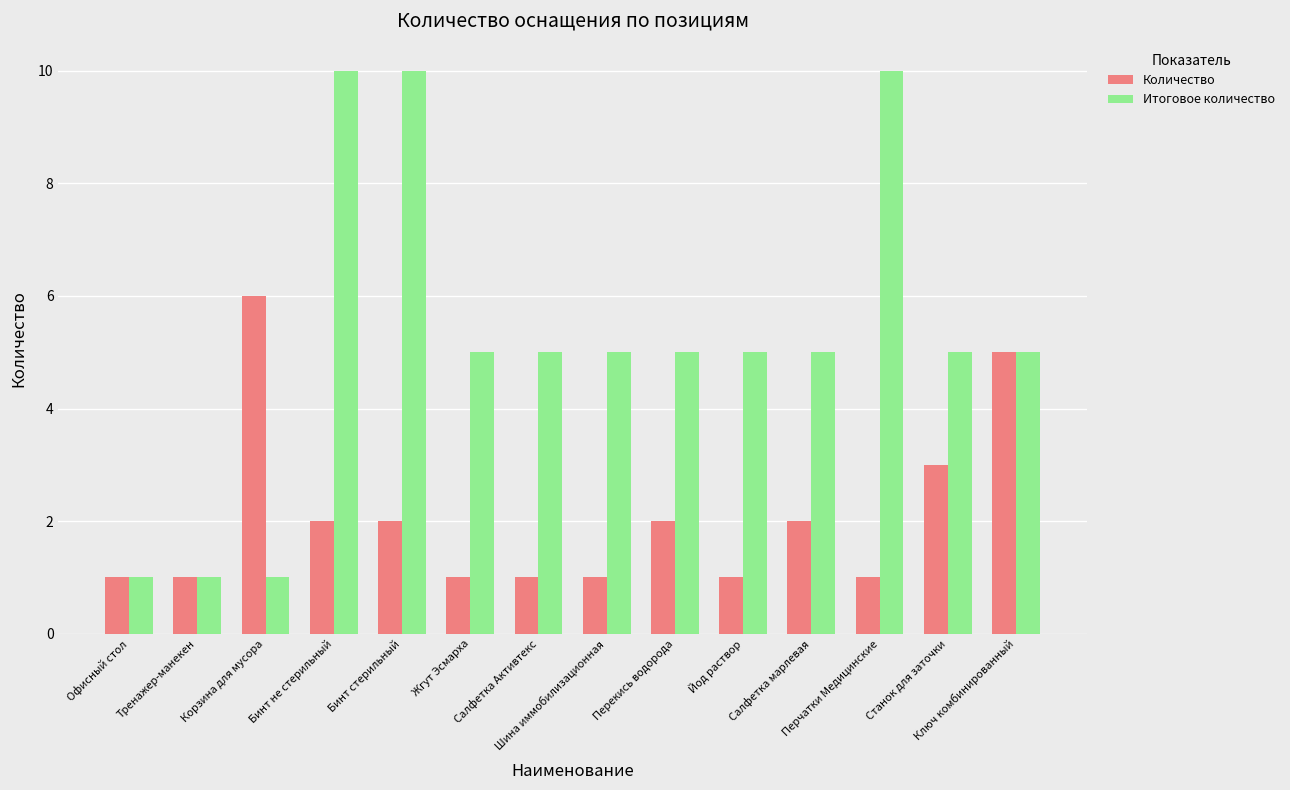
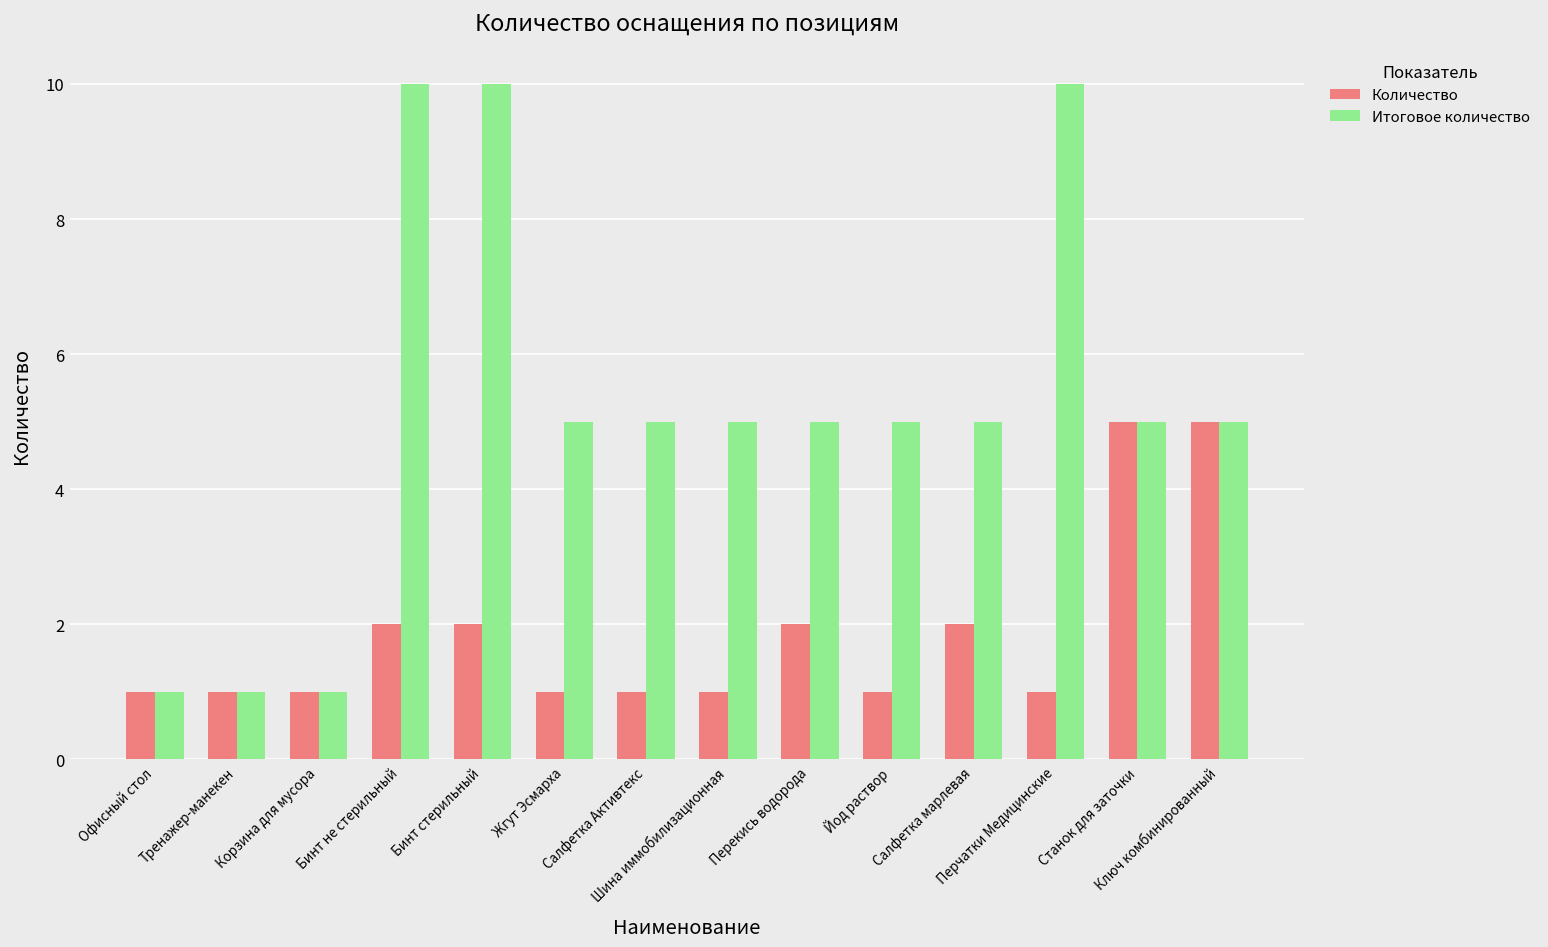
Количество, Корзина для мусора: 6 -> 1
Количество, Станок для заточки: 3 -> 5
